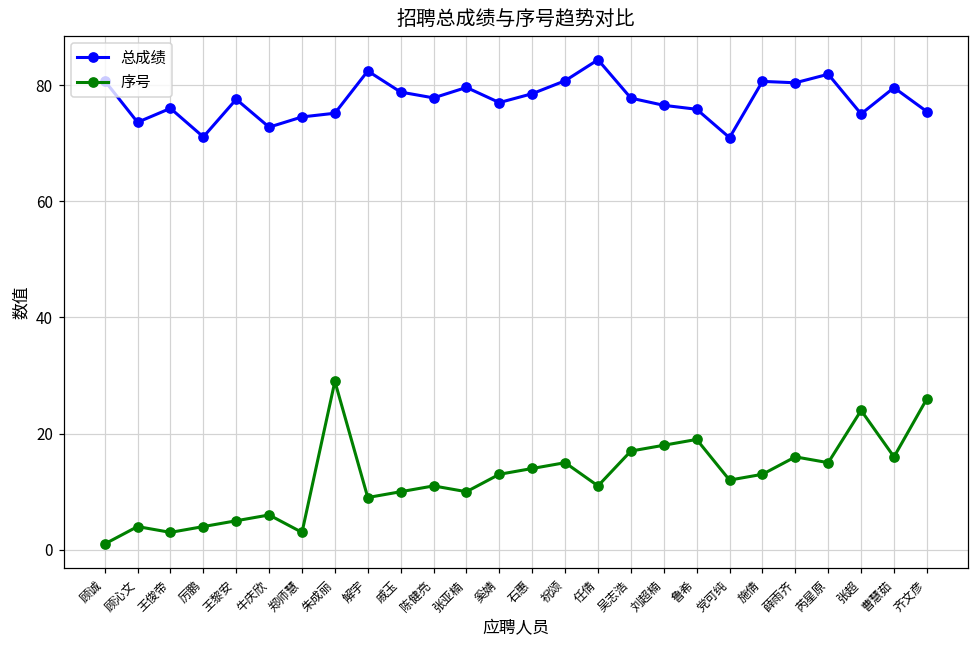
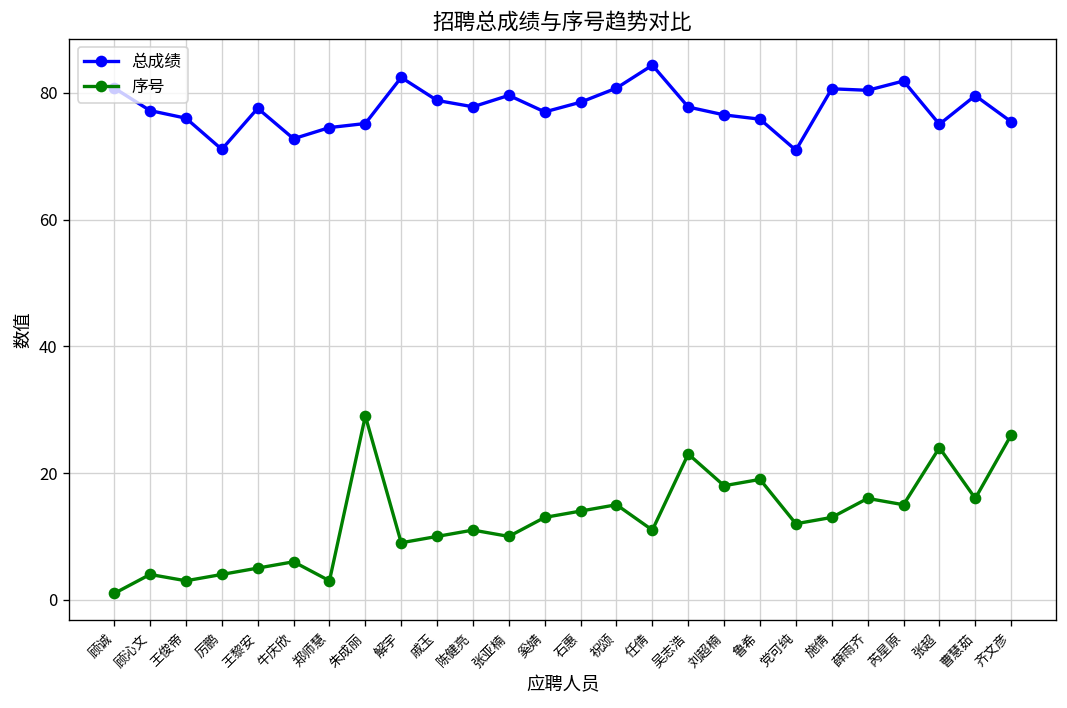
总成绩, 顾沁文: 74 -> 77
序号, 吴志浩: 17 -> 23
